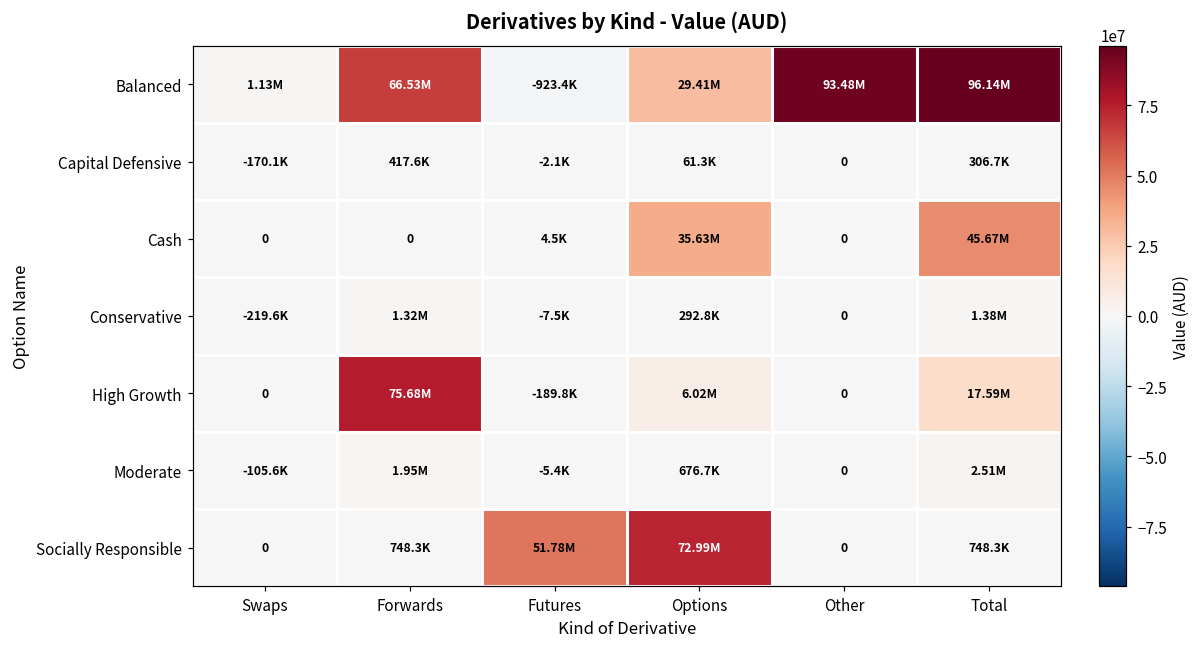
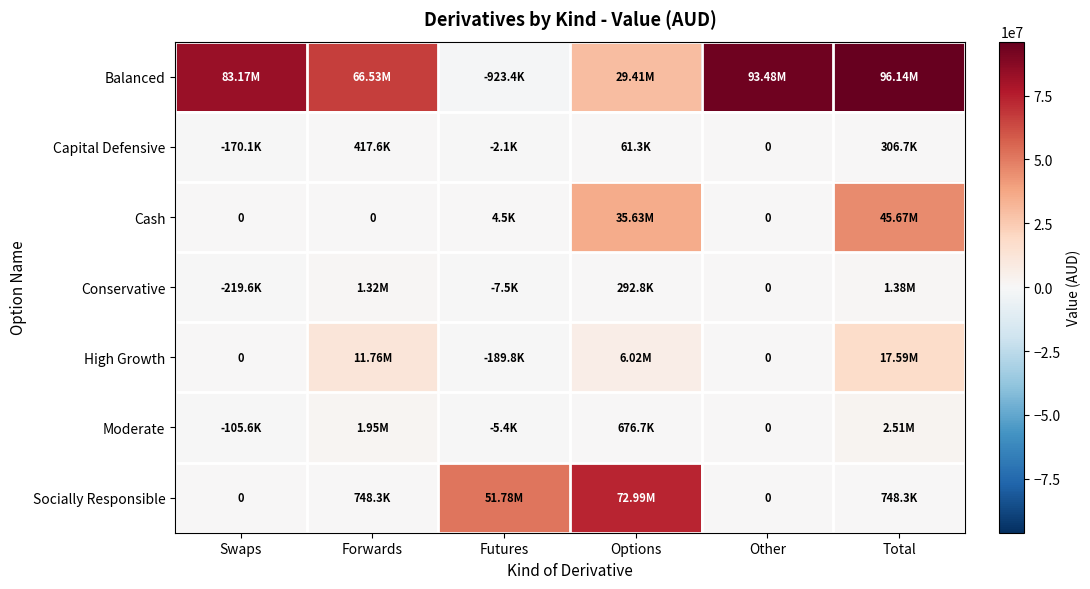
Balanced, Swaps: 1.13M -> 83.17M
High Growth, Forwards: 75.68M -> 11.76M
